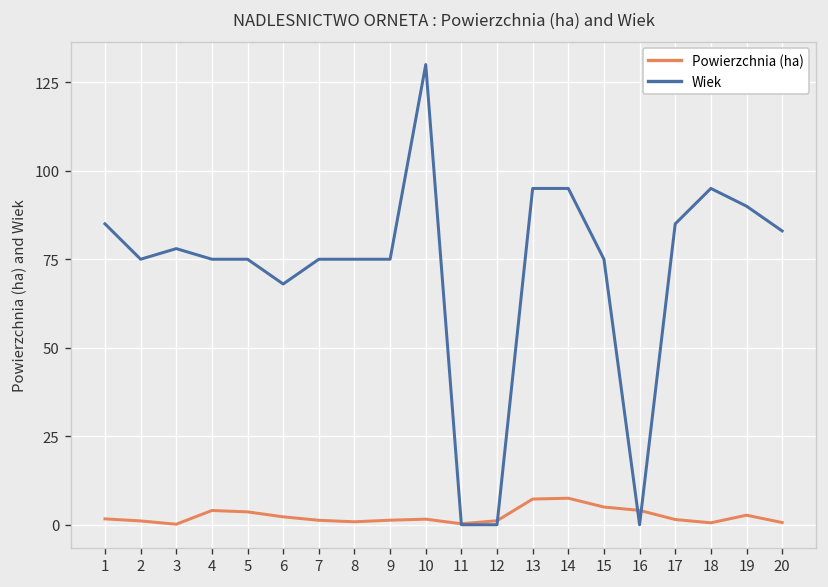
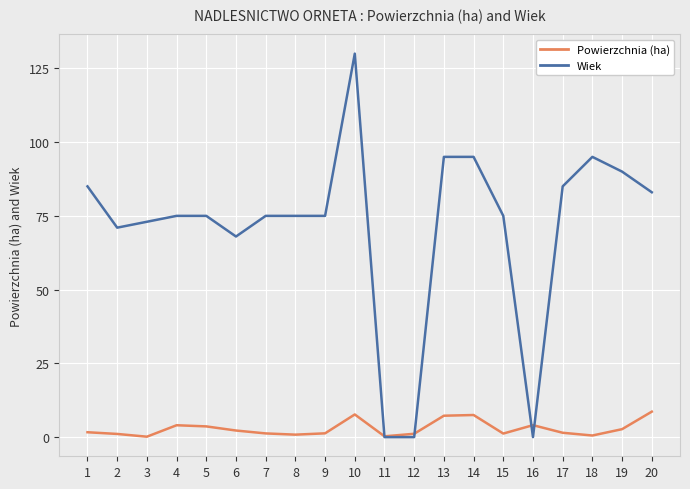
Wiek, 2: 75 -> 71
Wiek, 3: 78 -> 73
Powierzchnia (ha), 10: 2 -> 8
Powierzchnia (ha), 15: 5 -> 1
Powierzchnia (ha), 20: 1 -> 9
